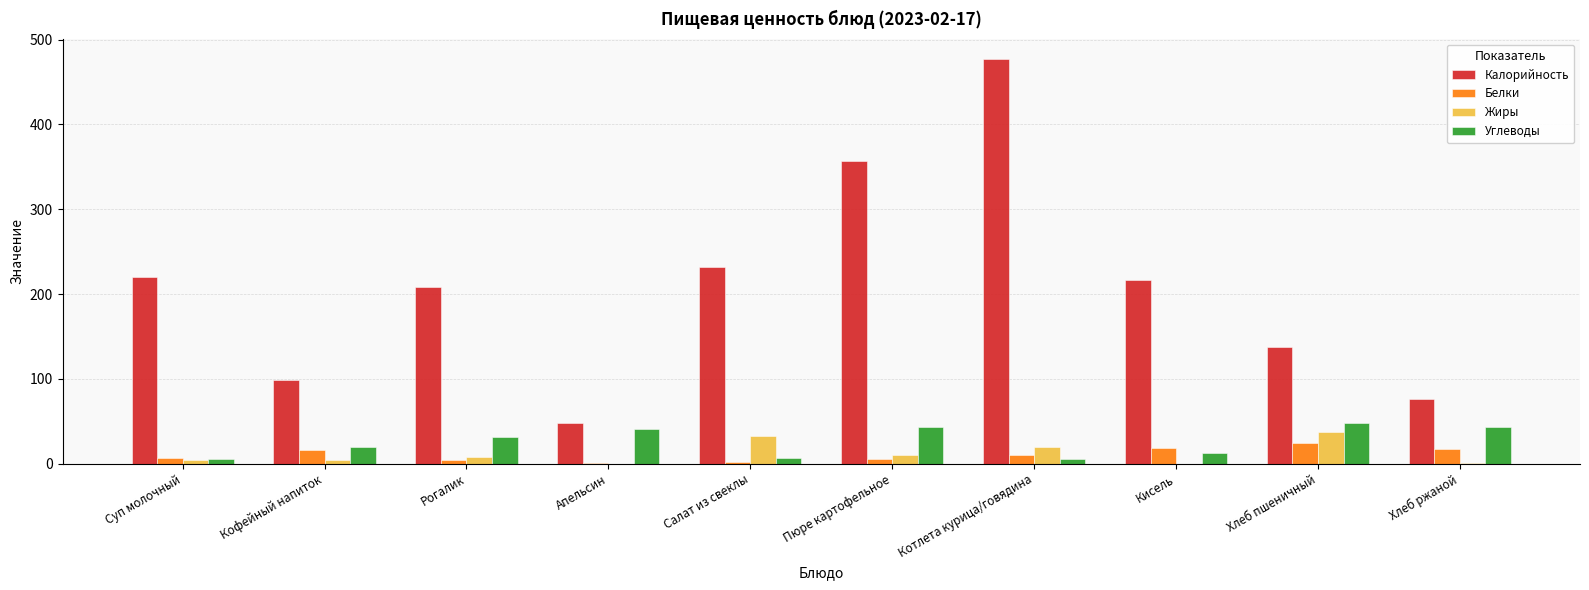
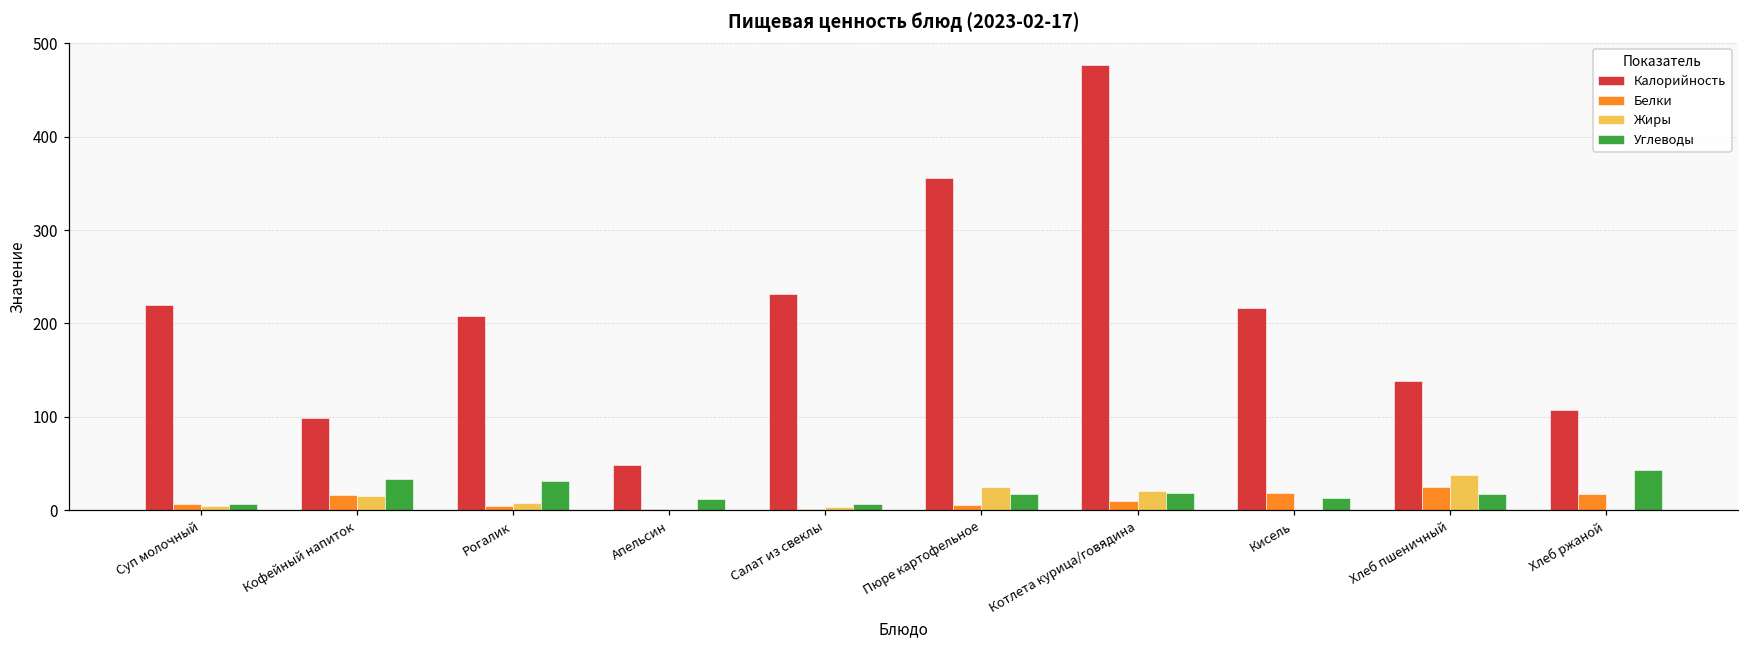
Жиры, Кофейный напиток: 0 -> 10
Углеводы, Кофейный напиток: 20 -> 30
Углеводы, Апельсин: 40 -> 10
Жиры, Салат из свеклы: 30 -> 0
Жиры, Пюре картофельное: 10 -> 20
Углеводы, Пюре картофельное: 40 -> 20
Углеводы, Котлета курица/говядина: 10 -> 20
Углеводы, Хлеб пшеничный: 50 -> 20
Калорийность, Хлеб ржаной: 80 -> 110
